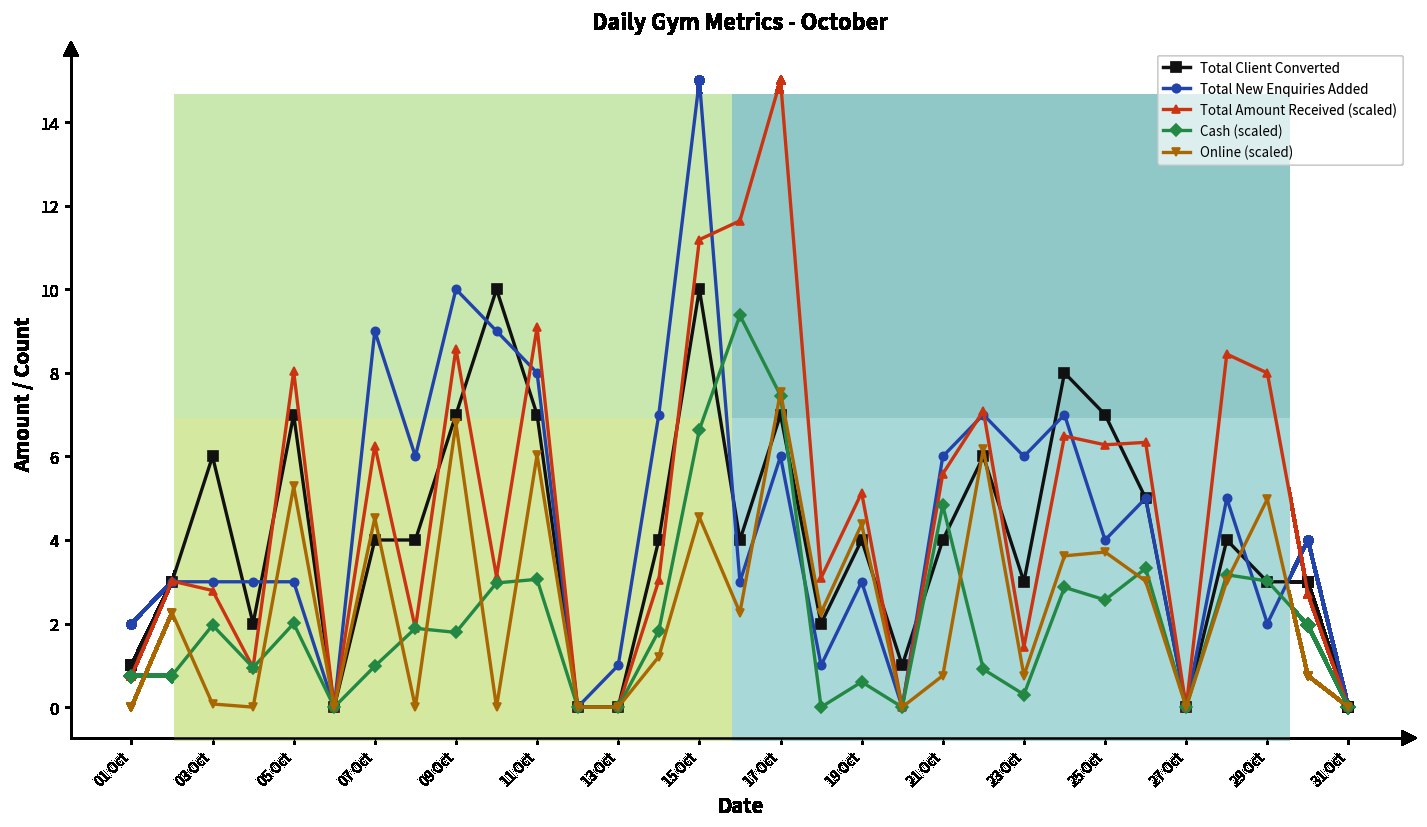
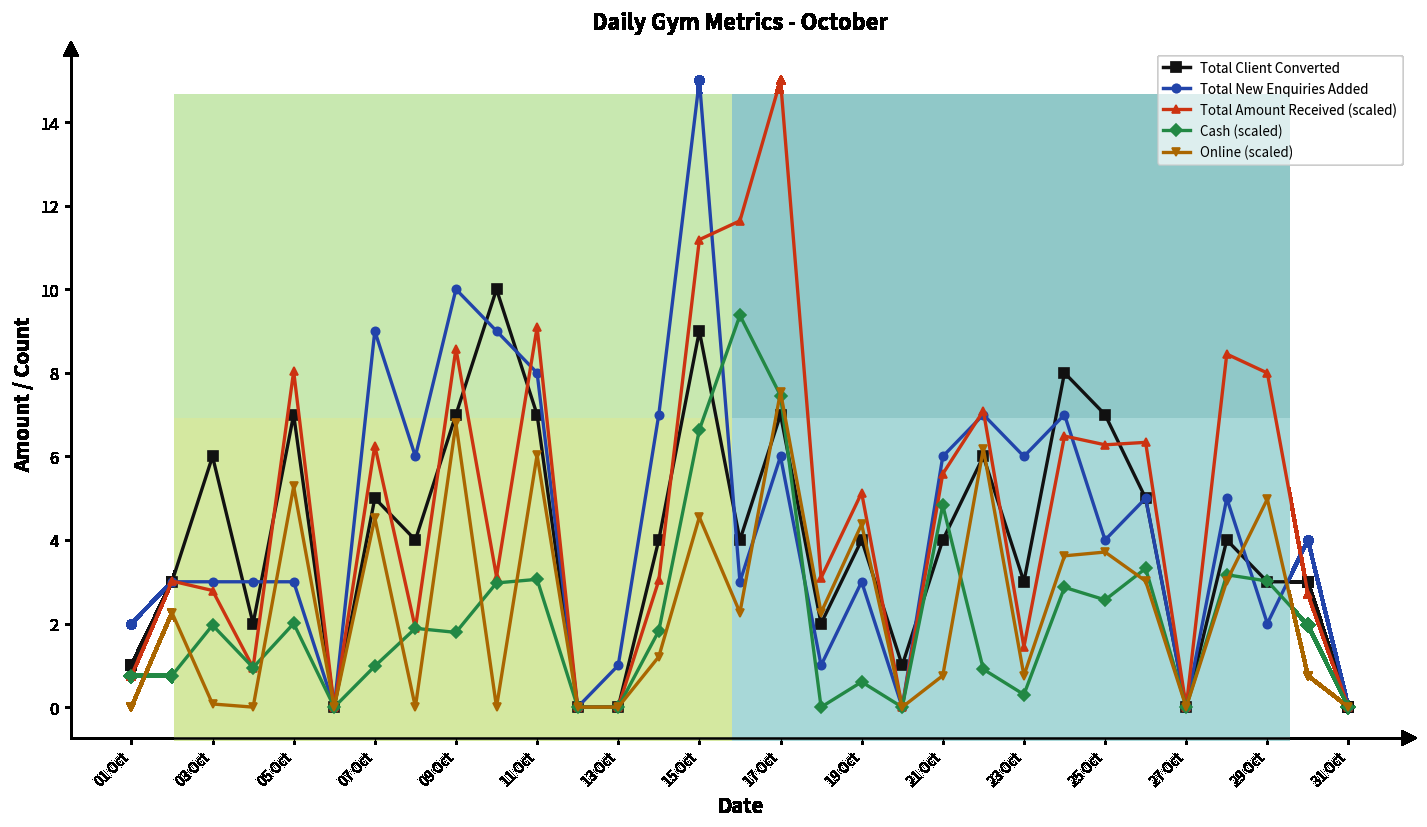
Total Client Converted, 07 Oct: 4 -> 5
Total Client Converted, 15 Oct: 10 -> 9
